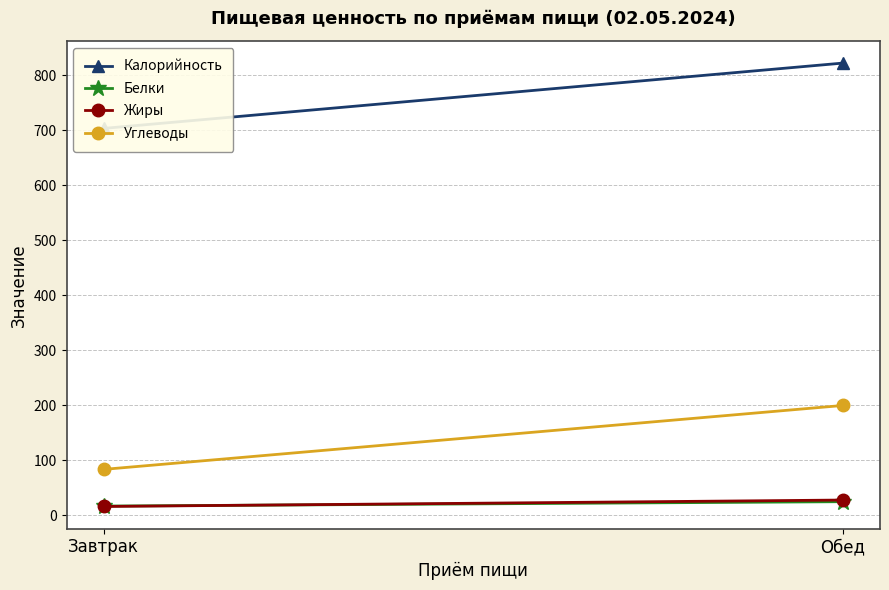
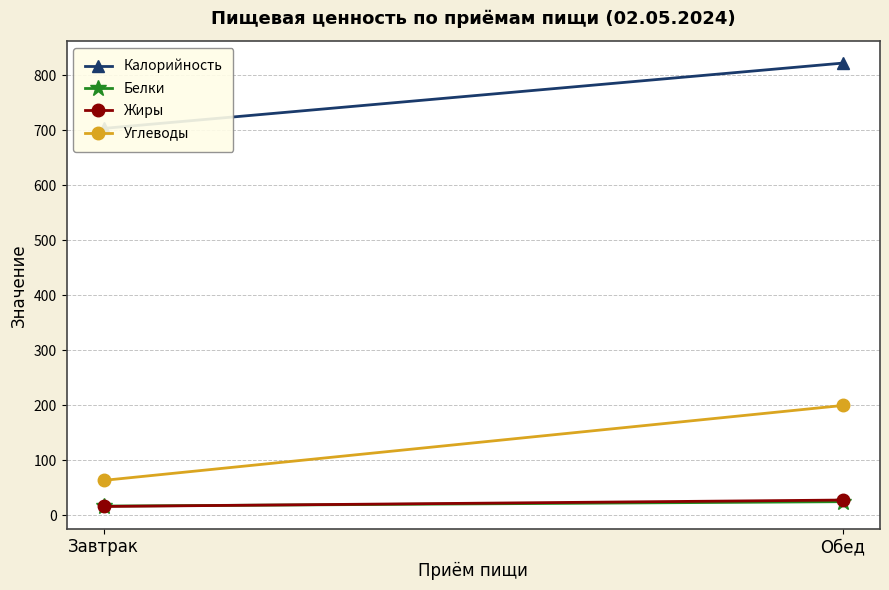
Углеводы, Завтрак: 80 -> 60
